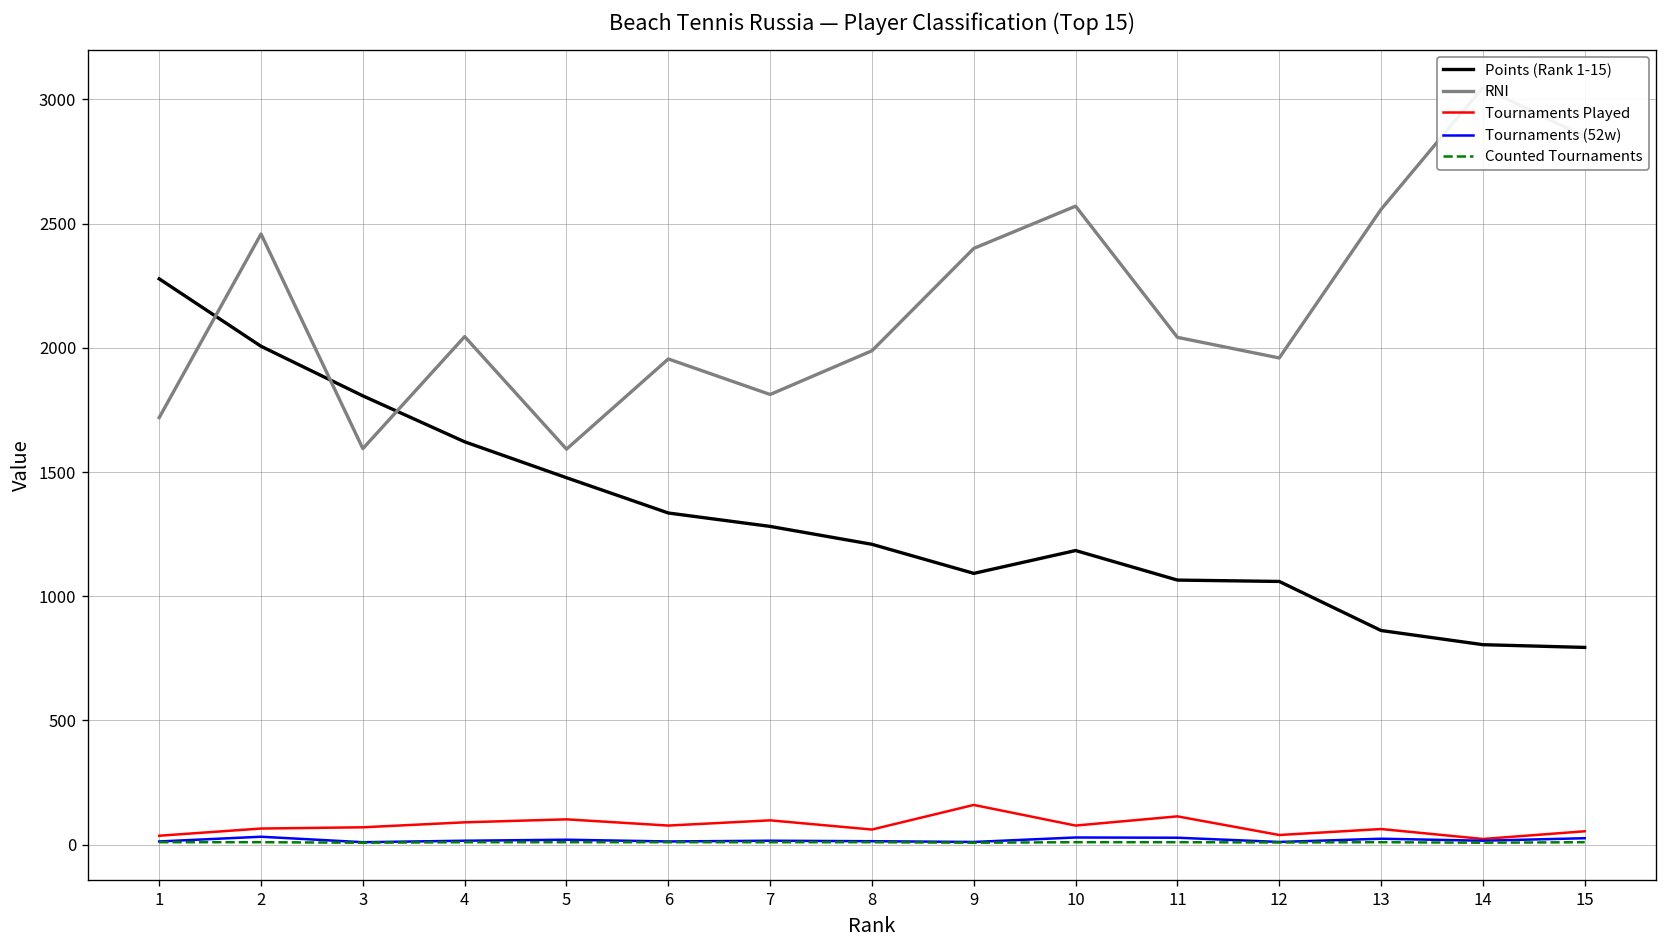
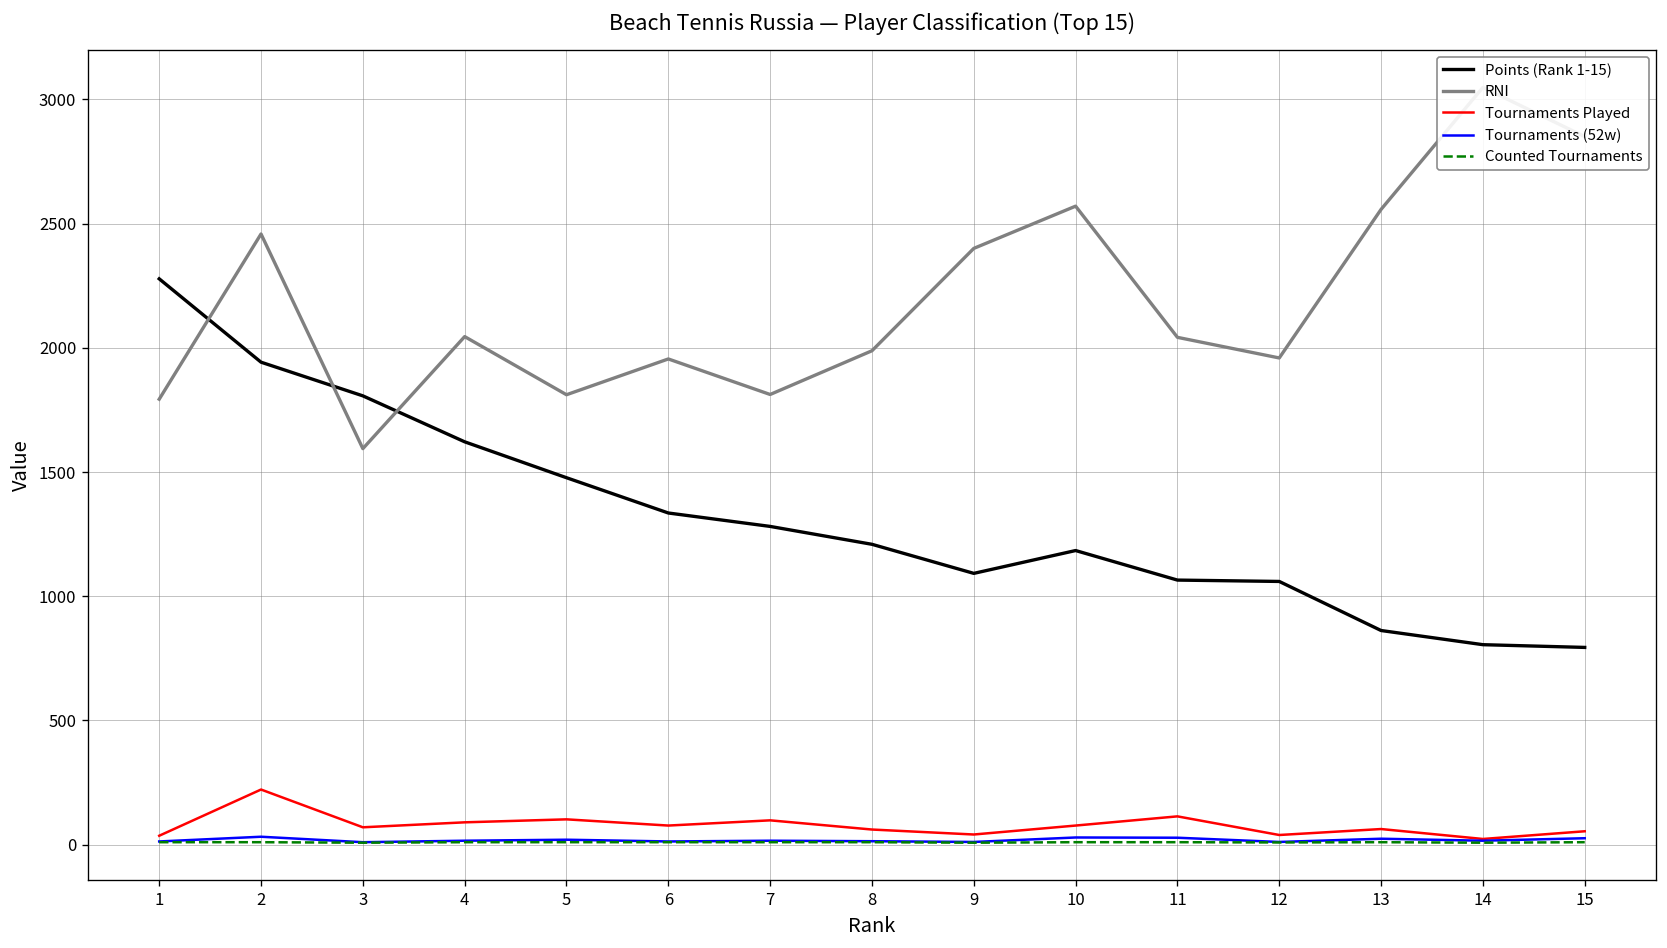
RNI, 1: 1720 -> 1790
Points (Rank 1-15), 2: 2010 -> 1940
Tournaments Played, 2: 70 -> 220
RNI, 5: 1590 -> 1810
Tournaments Played, 9: 160 -> 40
